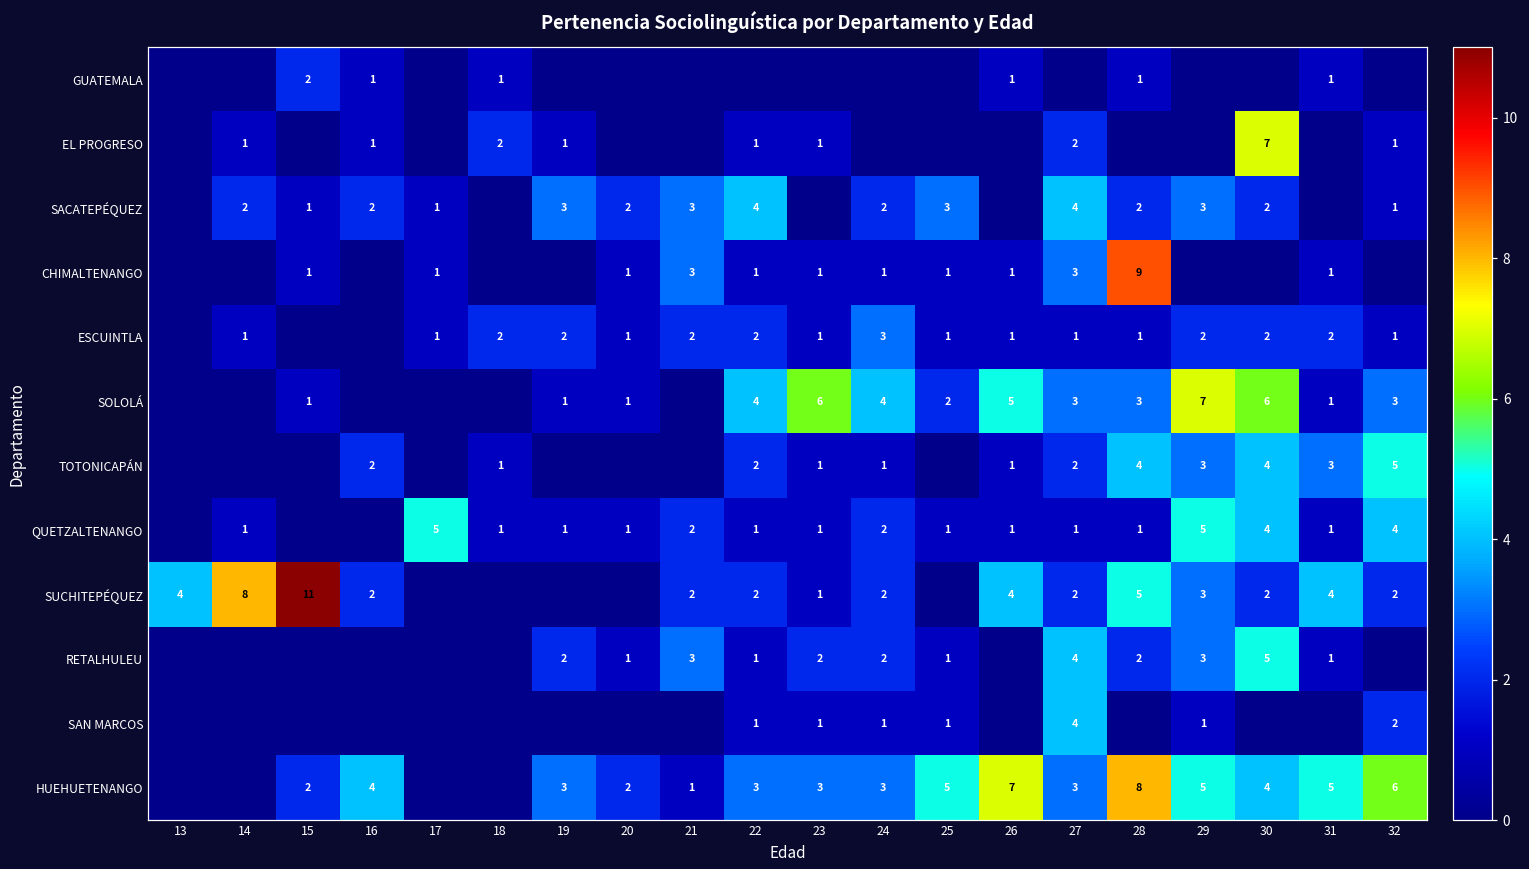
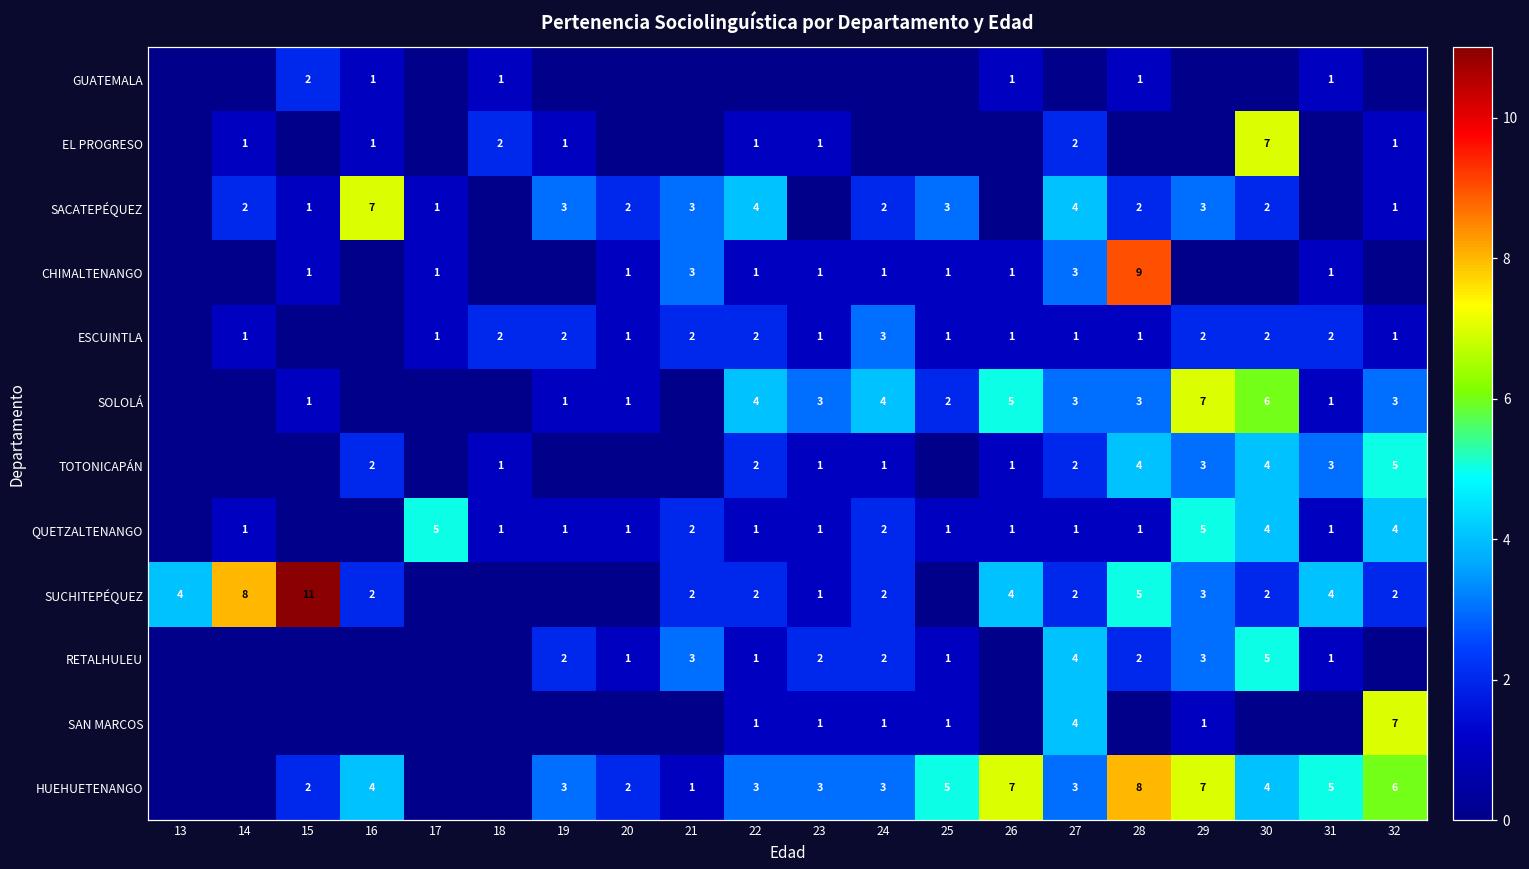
SACATEPÉQUEZ, 16: 2 -> 7
SOLOLÁ, 23: 6 -> 3
SAN MARCOS, 32: 2 -> 7
HUEHUETENANGO, 29: 5 -> 7
